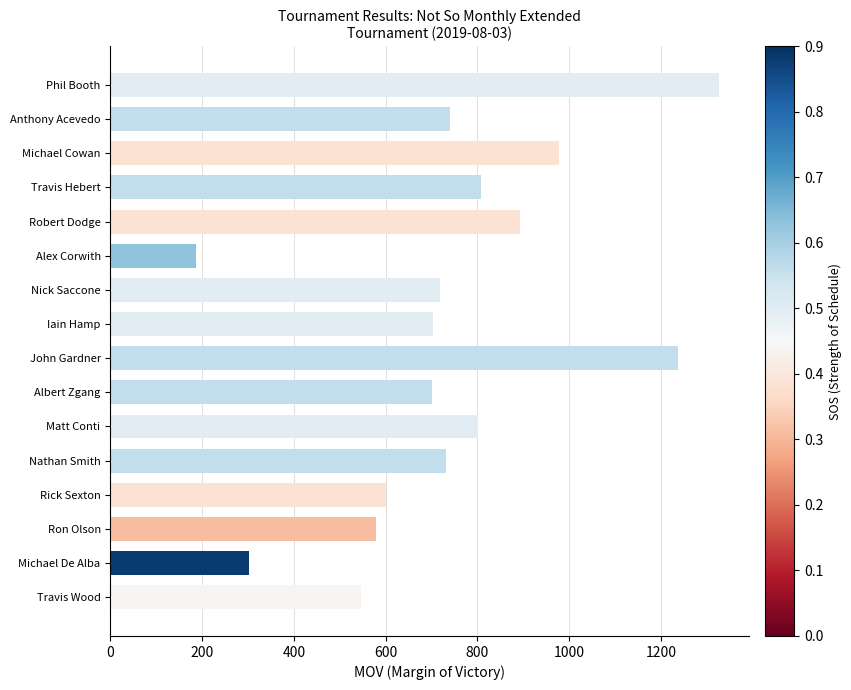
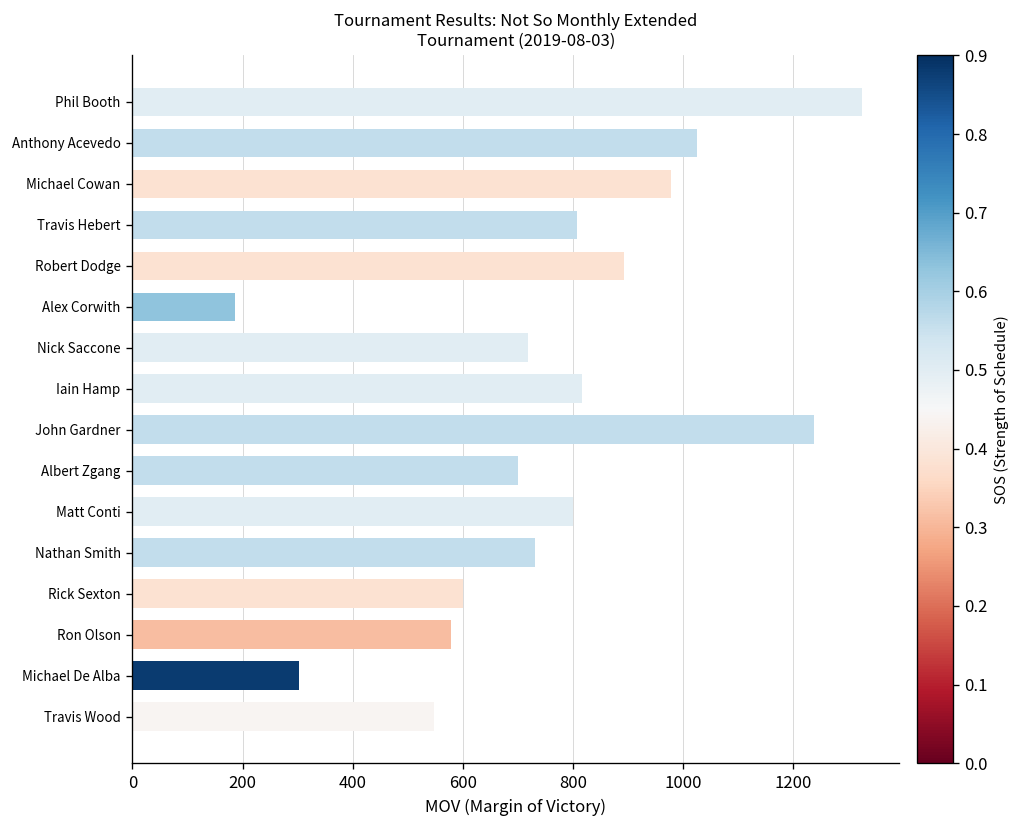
Anthony Acevedo: 740 -> 1030
Iain Hamp: 700 -> 820
